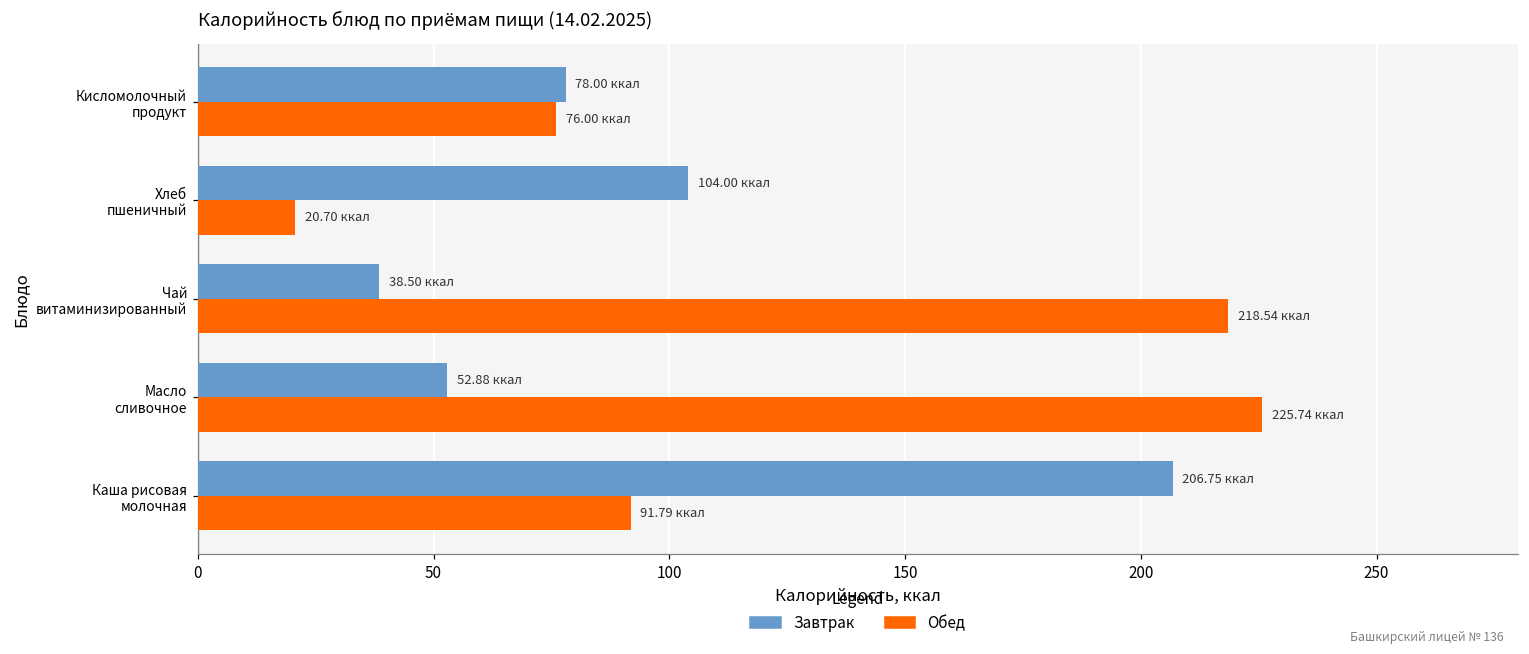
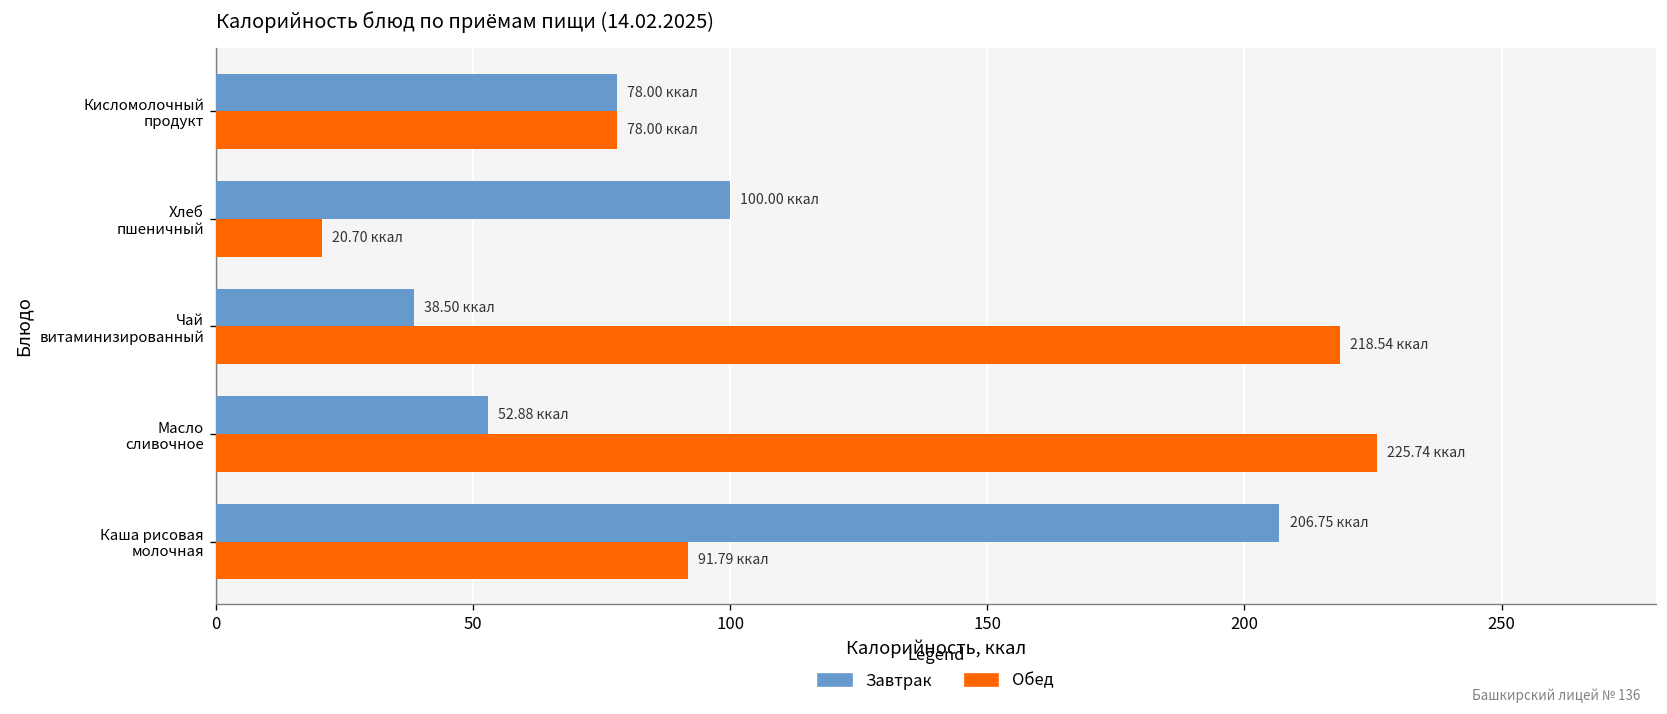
Обед, Кисломолочный продукт: 76.00 -> 78.00
Завтрак, Хлеб пшеничный: 104.00 -> 100.00
